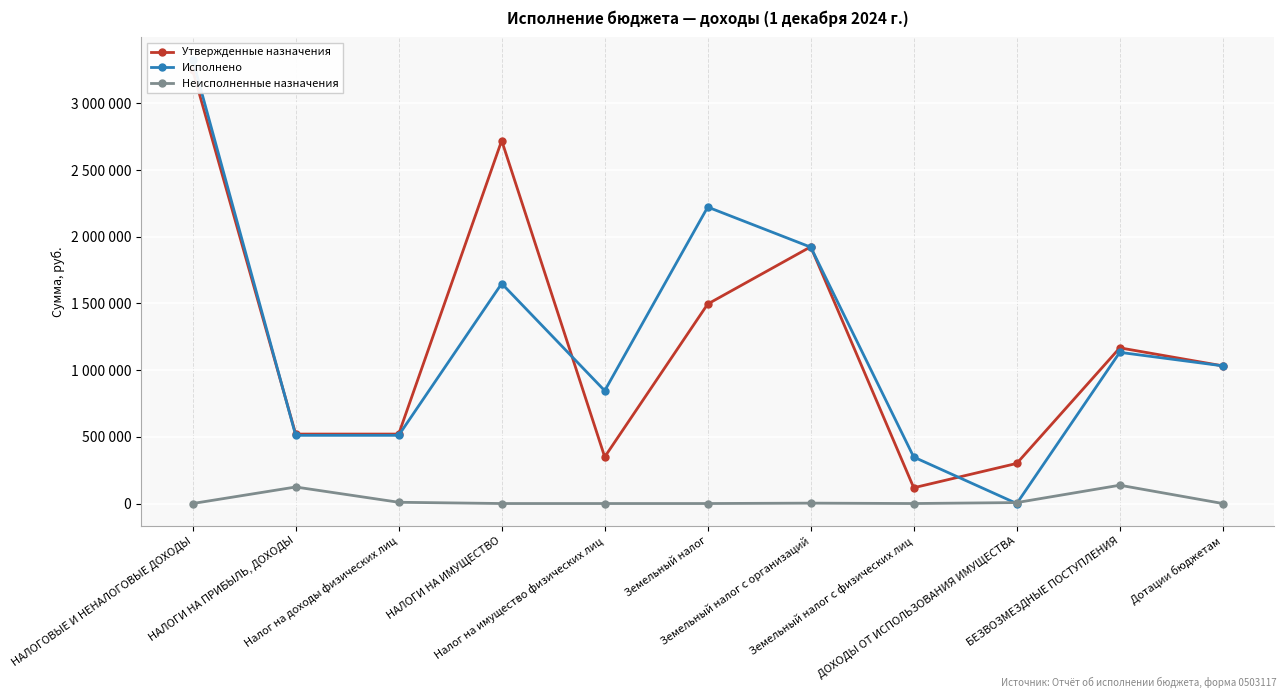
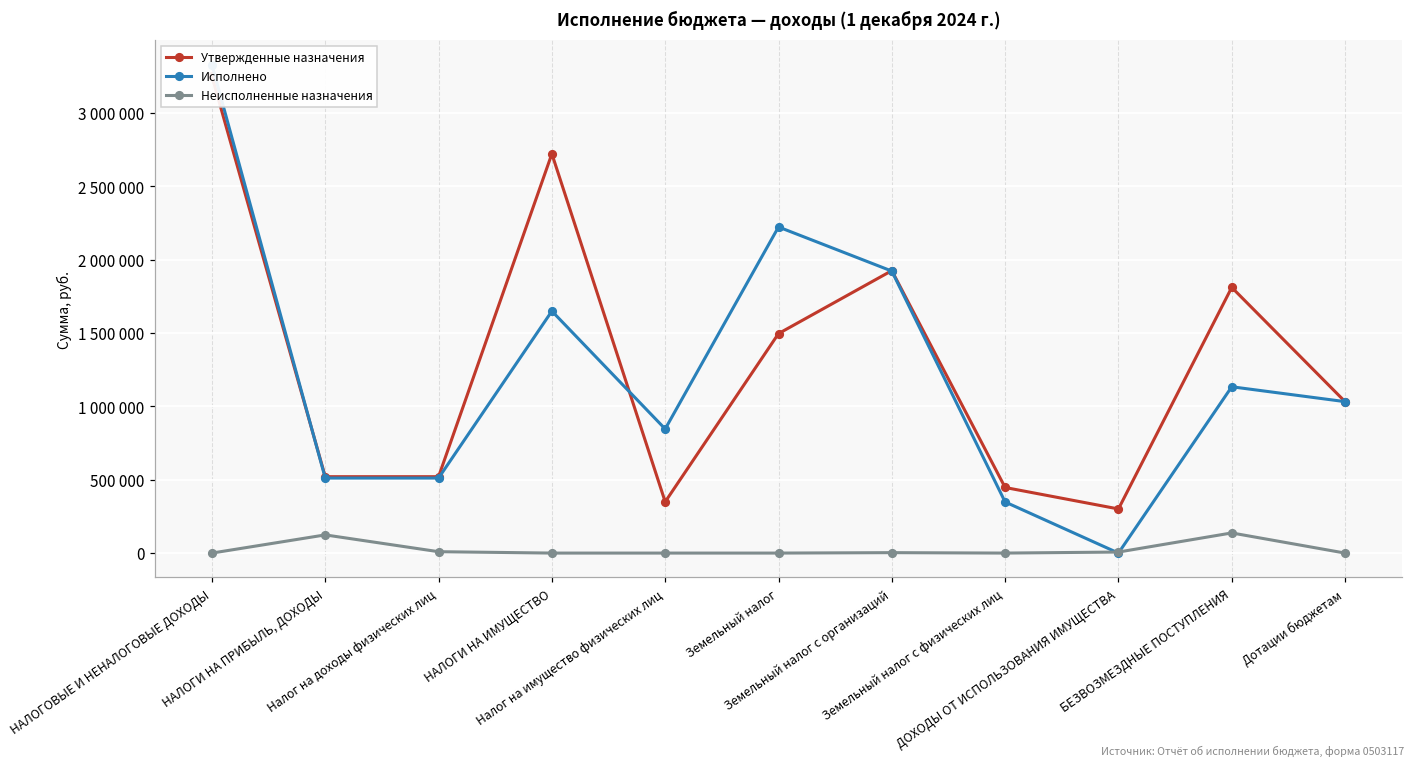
Утвержденные назначения, Земельный налог с физических лиц: 120000 -> 450000
Утвержденные назначения, БЕЗВОЗМЕЗДНЫЕ ПОСТУПЛЕНИЯ: 1170000 -> 1810000
